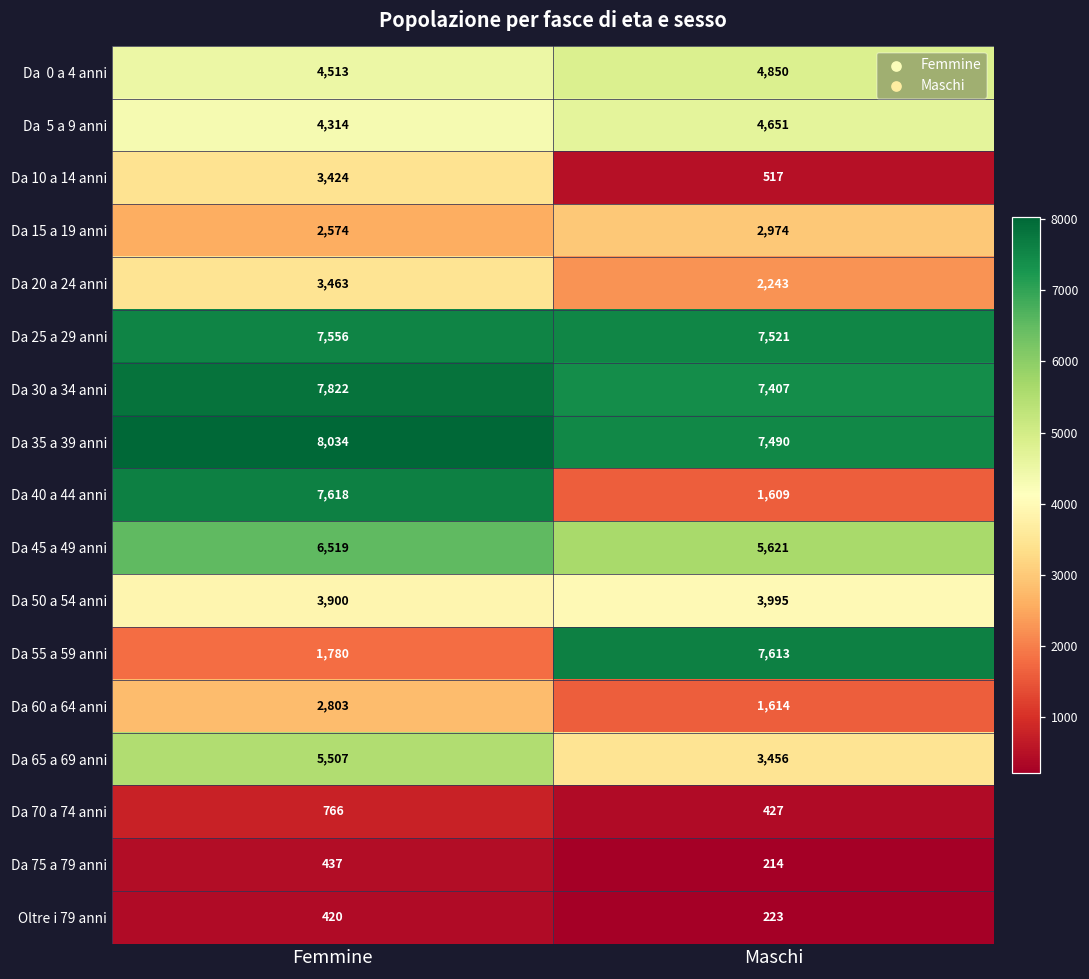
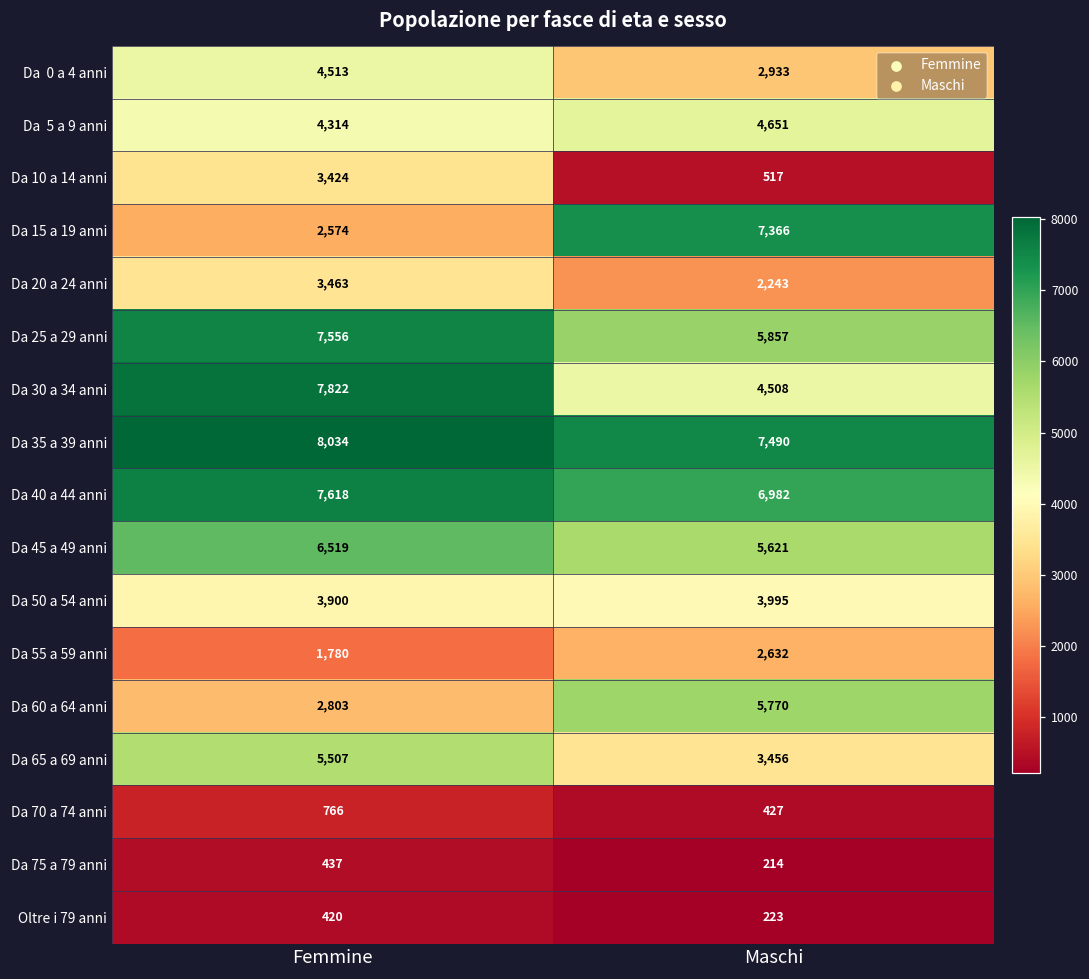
Da 0 a 4 anni, Maschi: 4,850 -> 2,933
Da 15 a 19 anni, Maschi: 2,974 -> 7,366
Da 25 a 29 anni, Maschi: 7,521 -> 5,857
Da 30 a 34 anni, Maschi: 7,407 -> 4,508
Da 40 a 44 anni, Maschi: 1,609 -> 6,982
Da 55 a 59 anni, Maschi: 7,613 -> 2,632
Da 60 a 64 anni, Maschi: 1,614 -> 5,770
